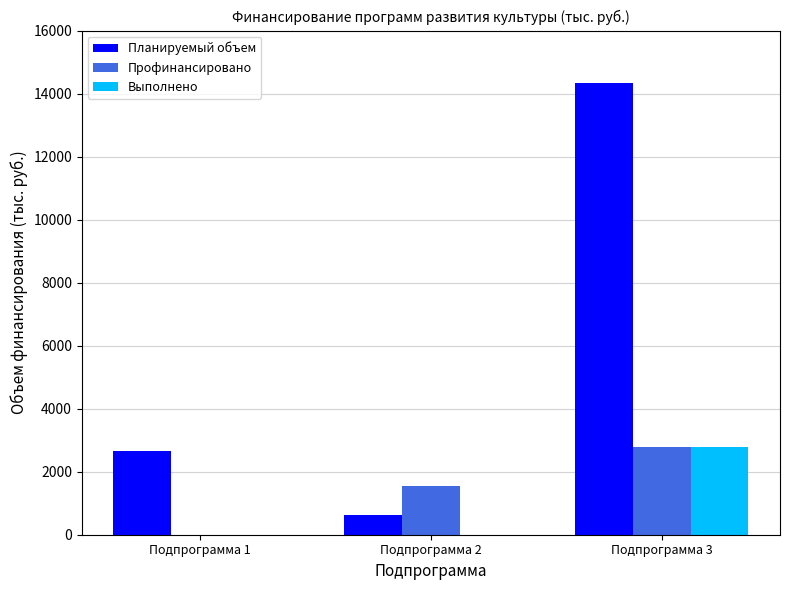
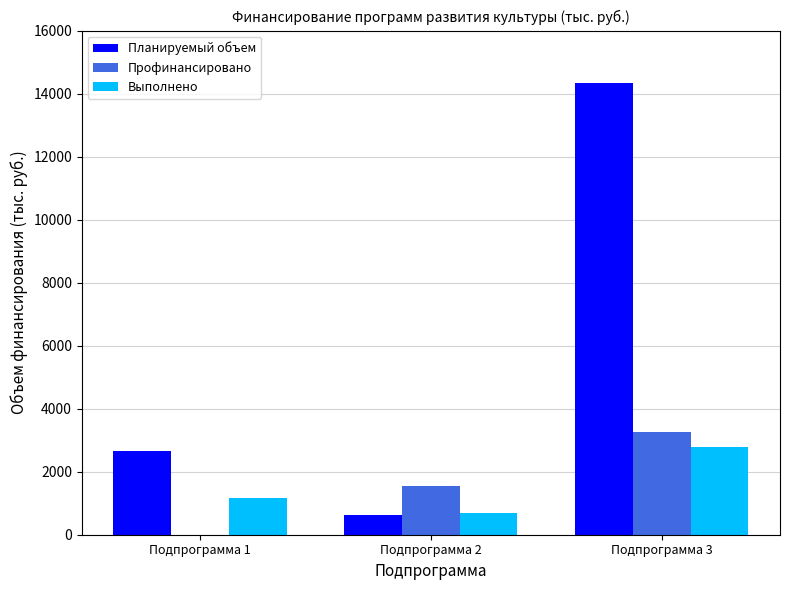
Выполнено, Подпрограмма 1: 0 -> 1200
Выполнено, Подпрограмма 2: 0 -> 700
Профинансировано, Подпрограмма 3: 2800 -> 3300
